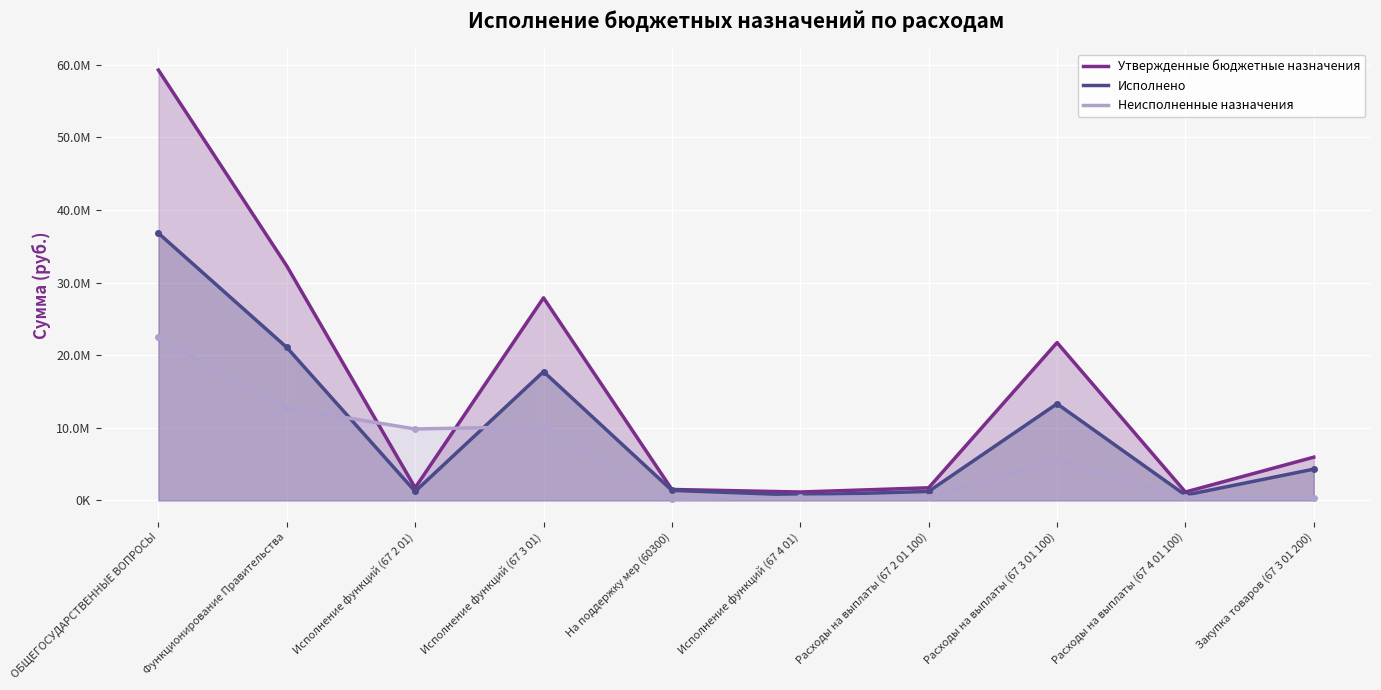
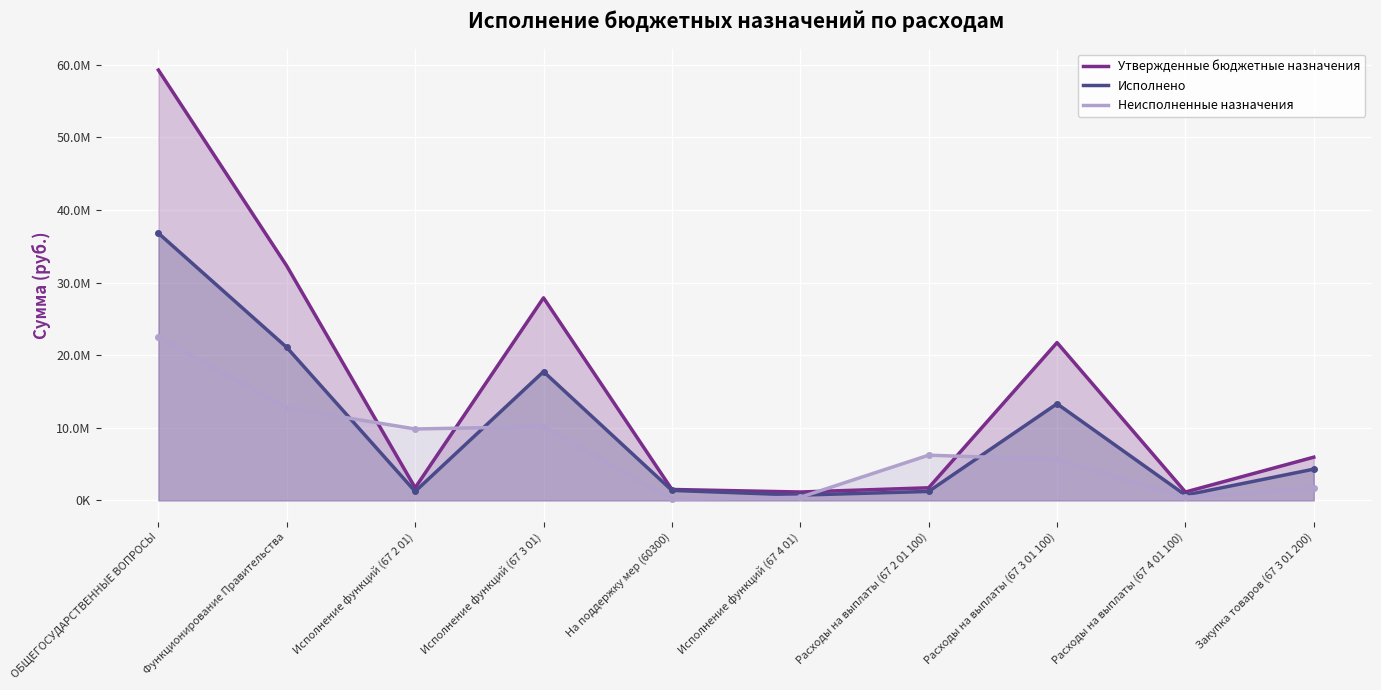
Неисполненные назначения, Расходы на выплаты (67 2 01 100): 1000000 -> 6000000
Неисполненные назначения, Закупка товаров (67 3 01 200): 0 -> 2000000
